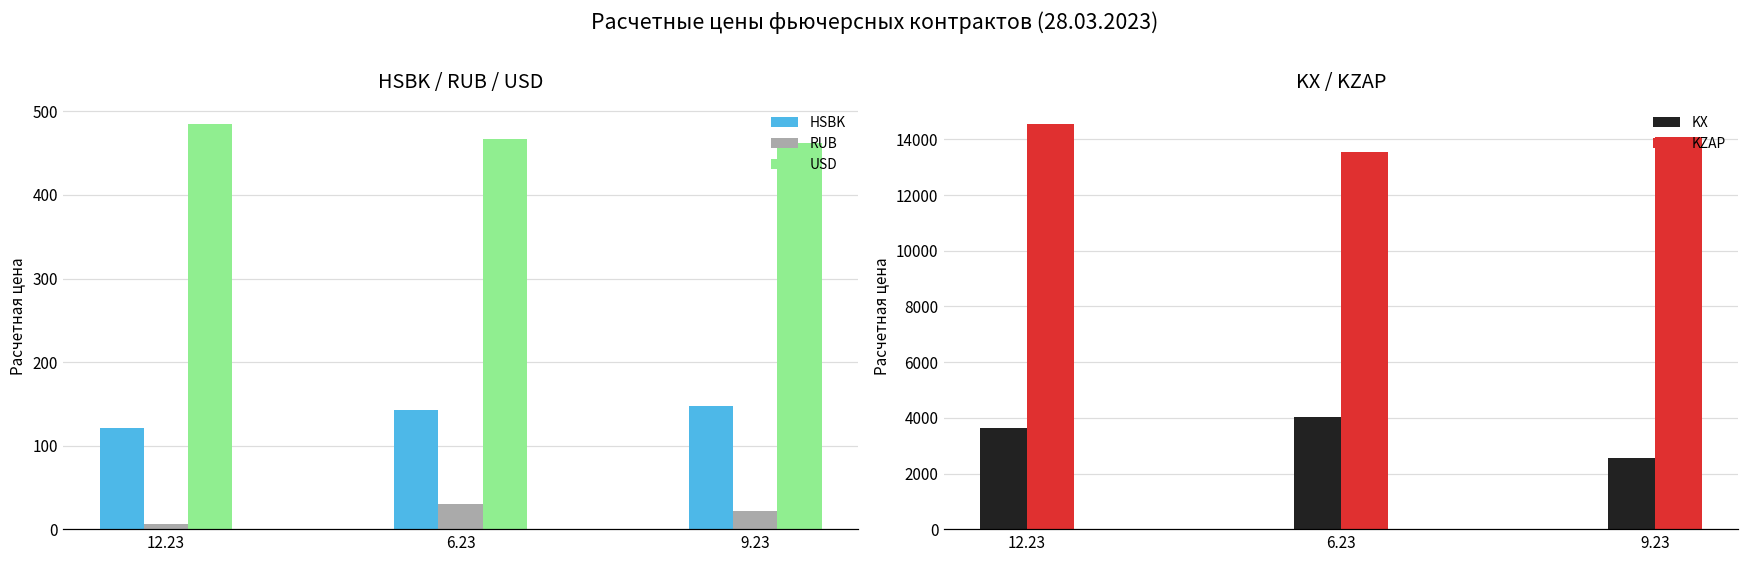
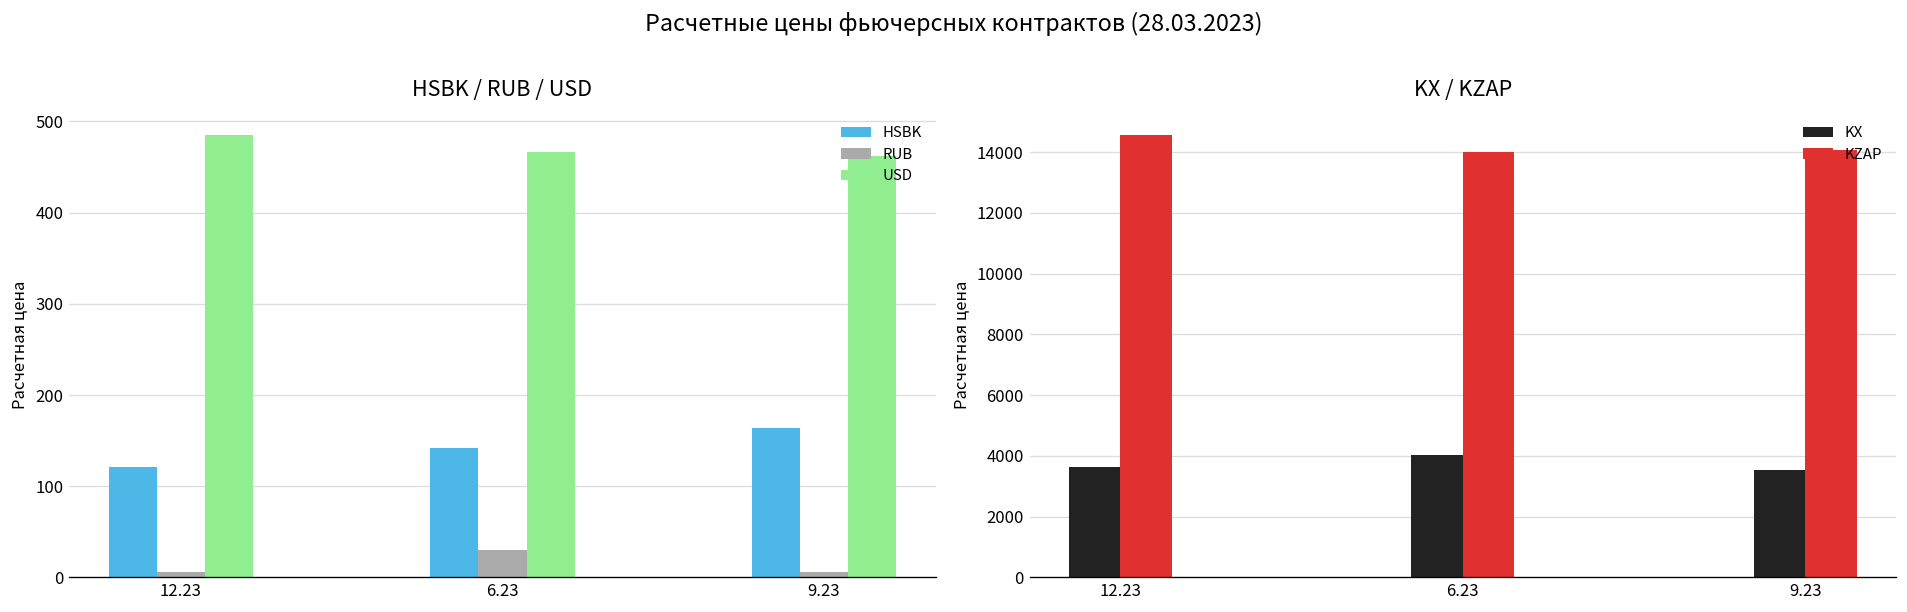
HSBK / RUB / USD, HSBK, 9.23: 150 -> 160
HSBK / RUB / USD, RUB, 9.23: 20 -> 10
KX / KZAP, KZAP, 6.23: 13500 -> 14000
KX / KZAP, KX, 9.23: 2600 -> 3500
